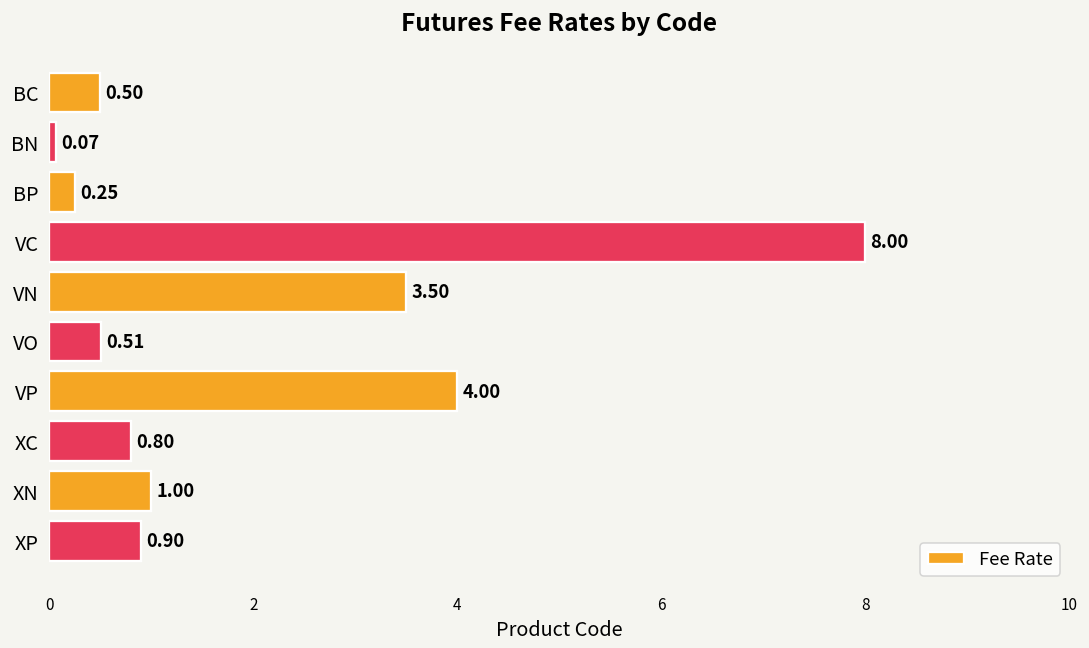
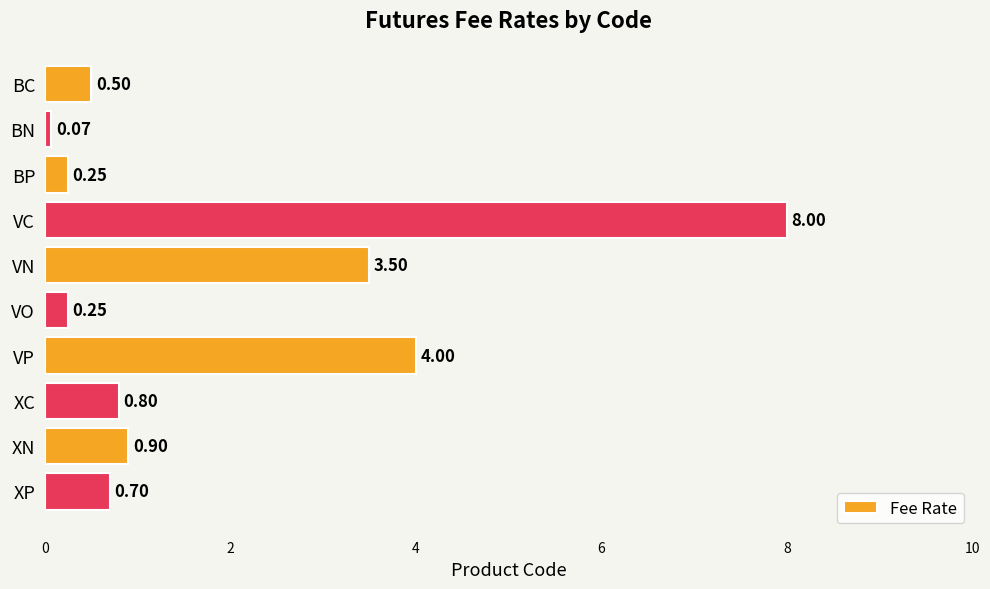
VO: 0.51 -> 0.25
XN: 1.00 -> 0.90
XP: 0.90 -> 0.70
